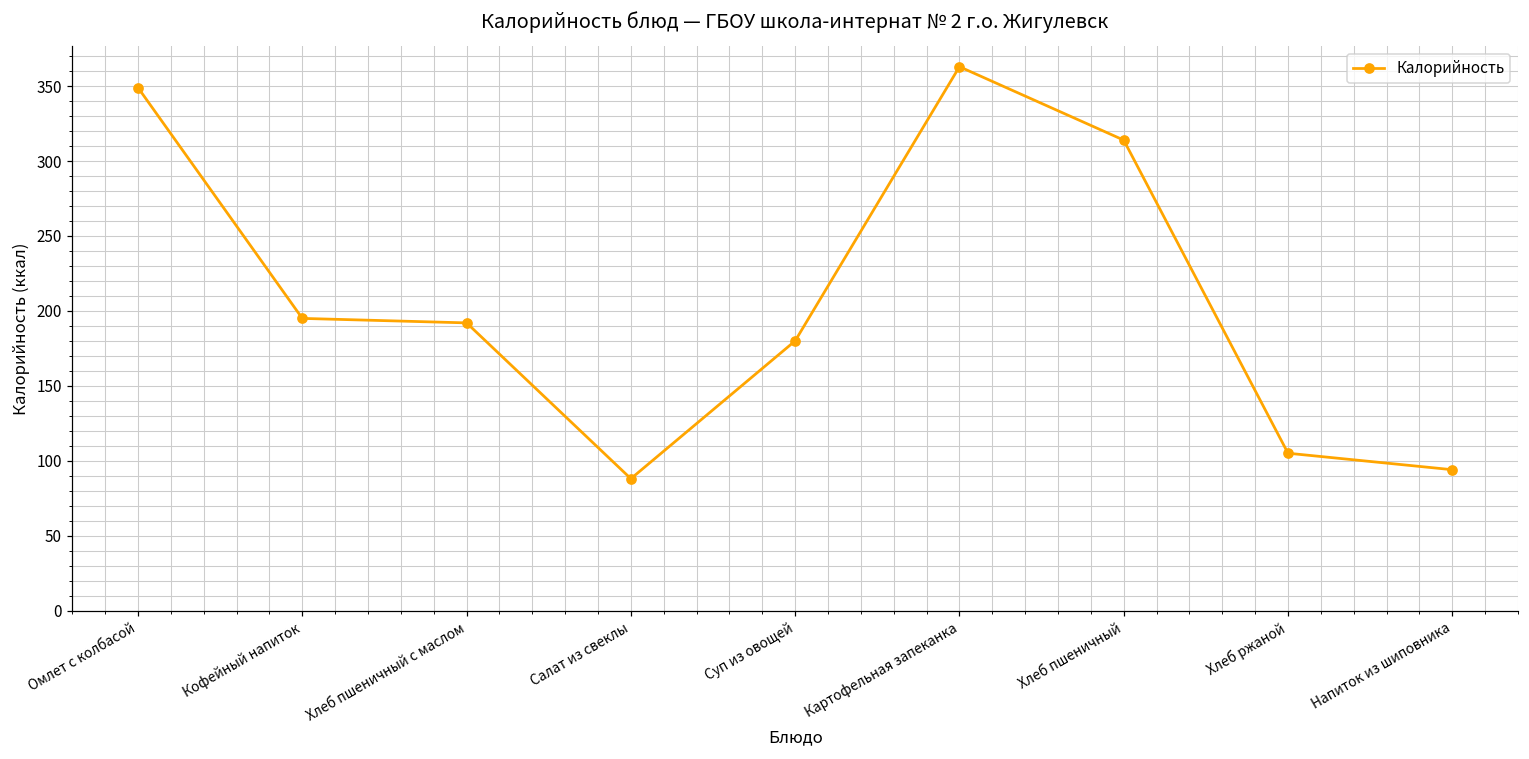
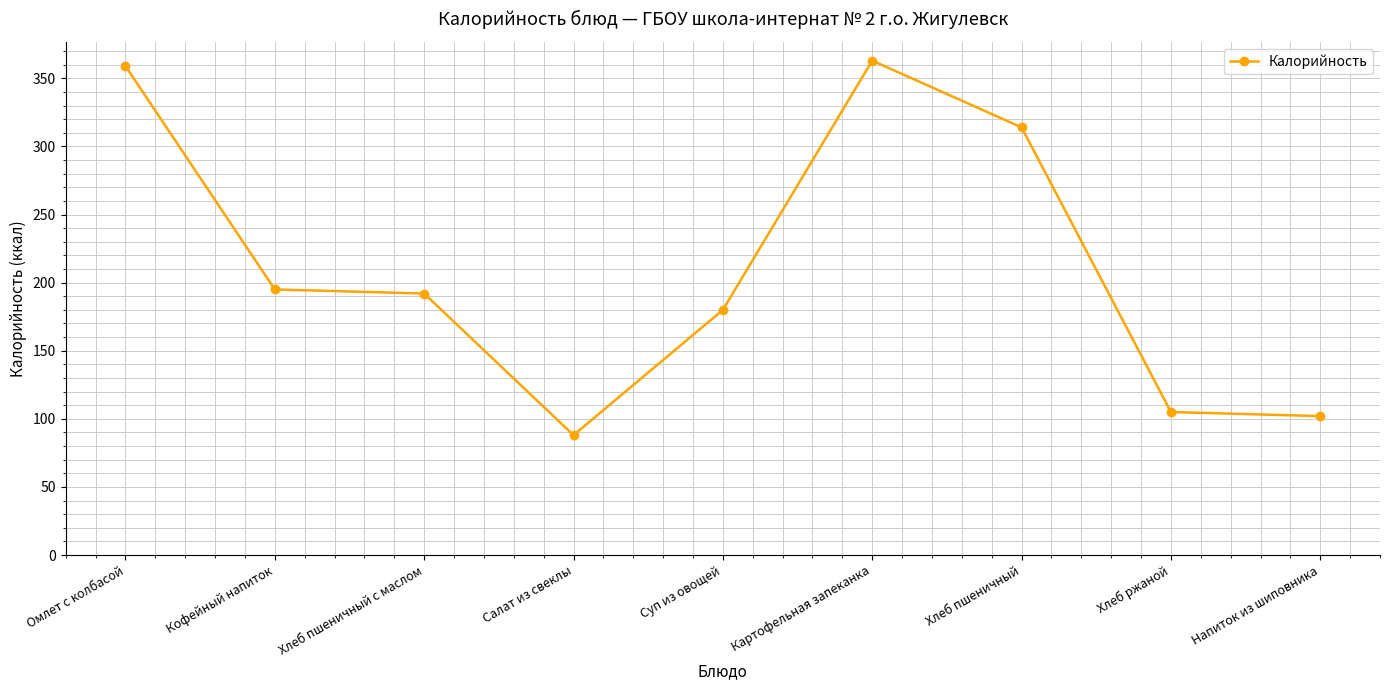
Омлет с колбасой: 349 -> 359
Напиток из шиповника: 94 -> 102
